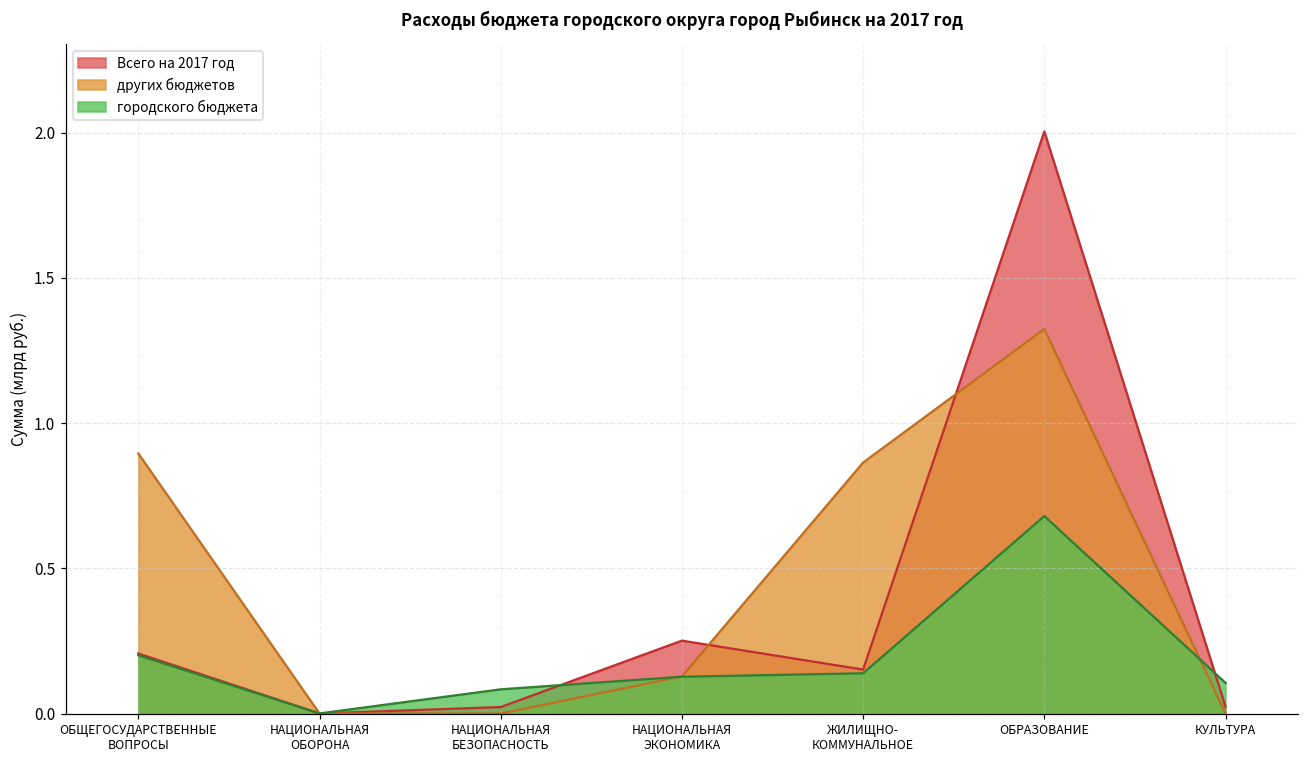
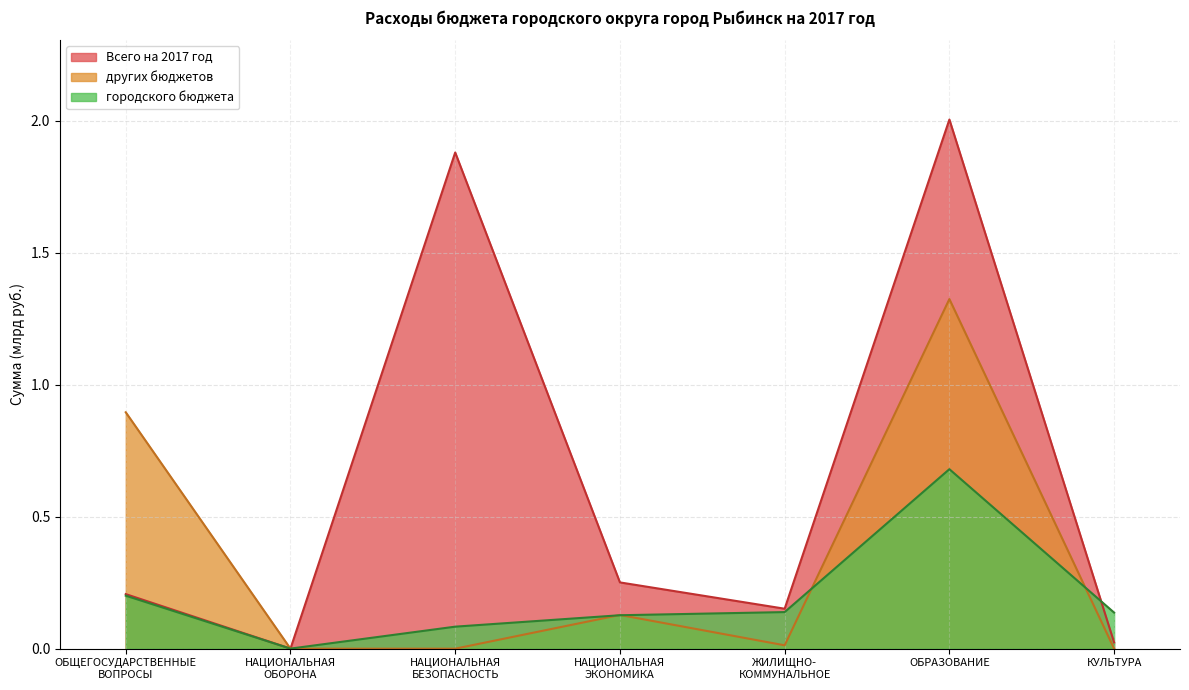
Всего на 2017 год, НАЦИОНАЛЬНАЯ БЕЗОПАСНОСТЬ: 0.02 -> 1.88
других бюджетов, ЖИЛИЩНО- КОММУНАЛЬНОЕ: 0.86 -> 0.01
городского бюджета, КУЛЬТУРА: 0.11 -> 0.14
